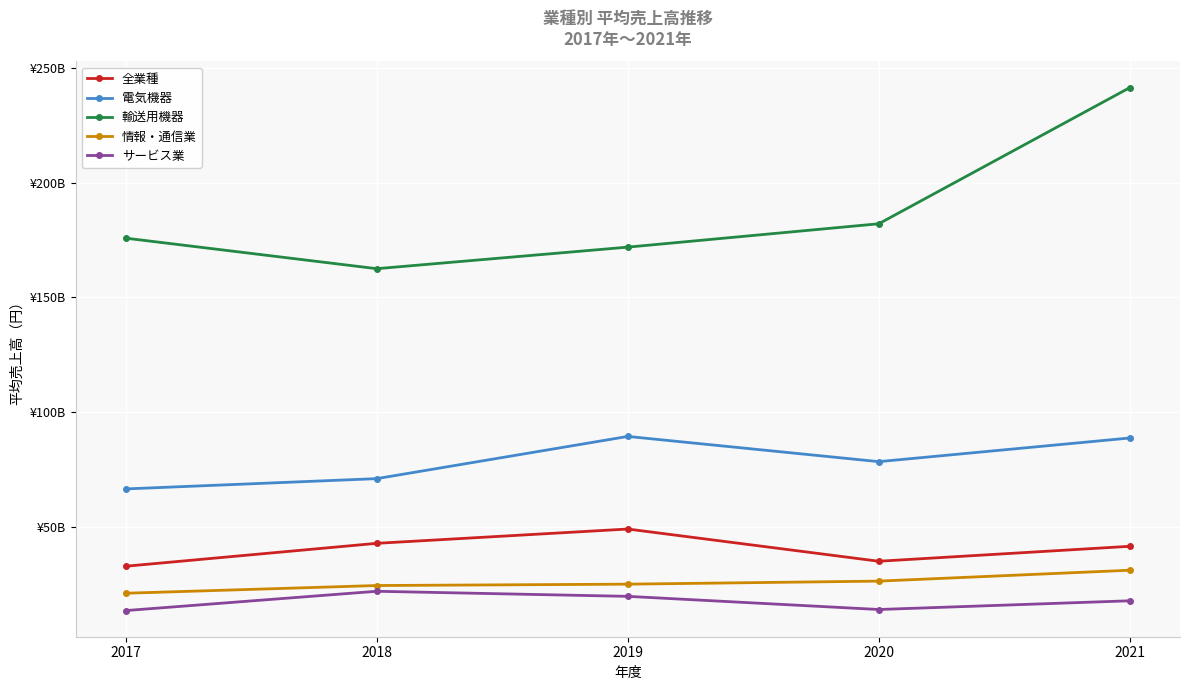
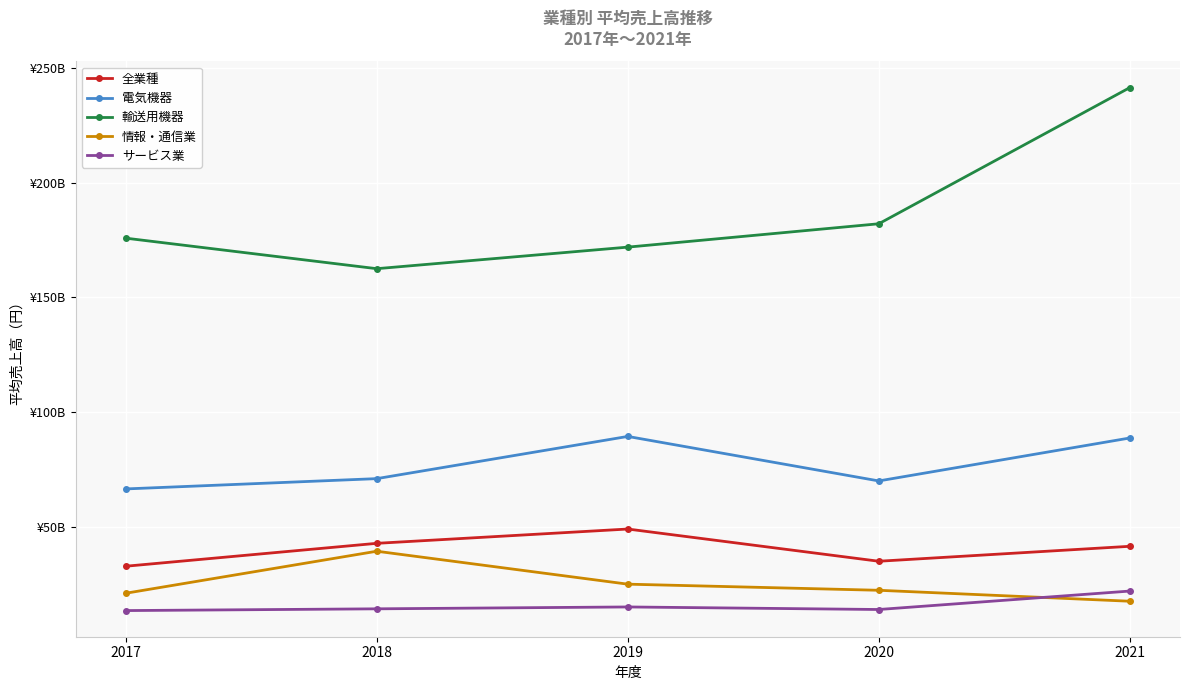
情報・通信業, 2018: ¥24000000000 -> ¥39000000000
サービス業, 2018: ¥22000000000 -> ¥14000000000
サービス業, 2019: ¥20000000000 -> ¥15000000000
電気機器, 2020: ¥78000000000 -> ¥70000000000
情報・通信業, 2020: ¥26000000000 -> ¥22000000000
情報・通信業, 2021: ¥31000000000 -> ¥17000000000
サービス業, 2021: ¥18000000000 -> ¥22000000000
